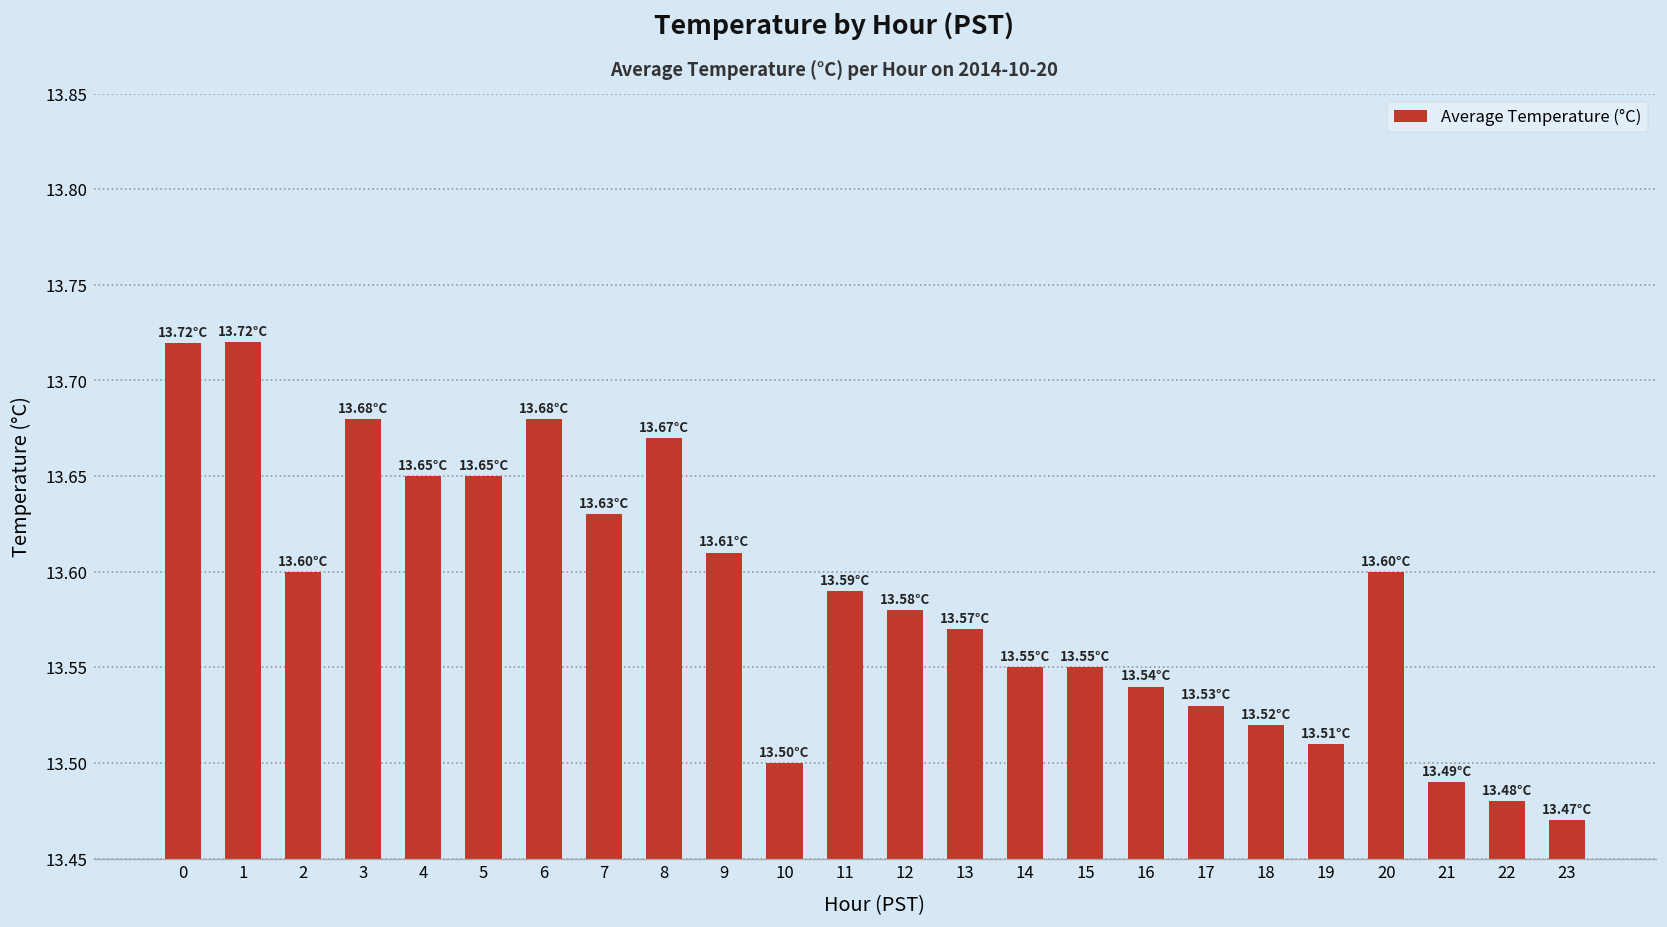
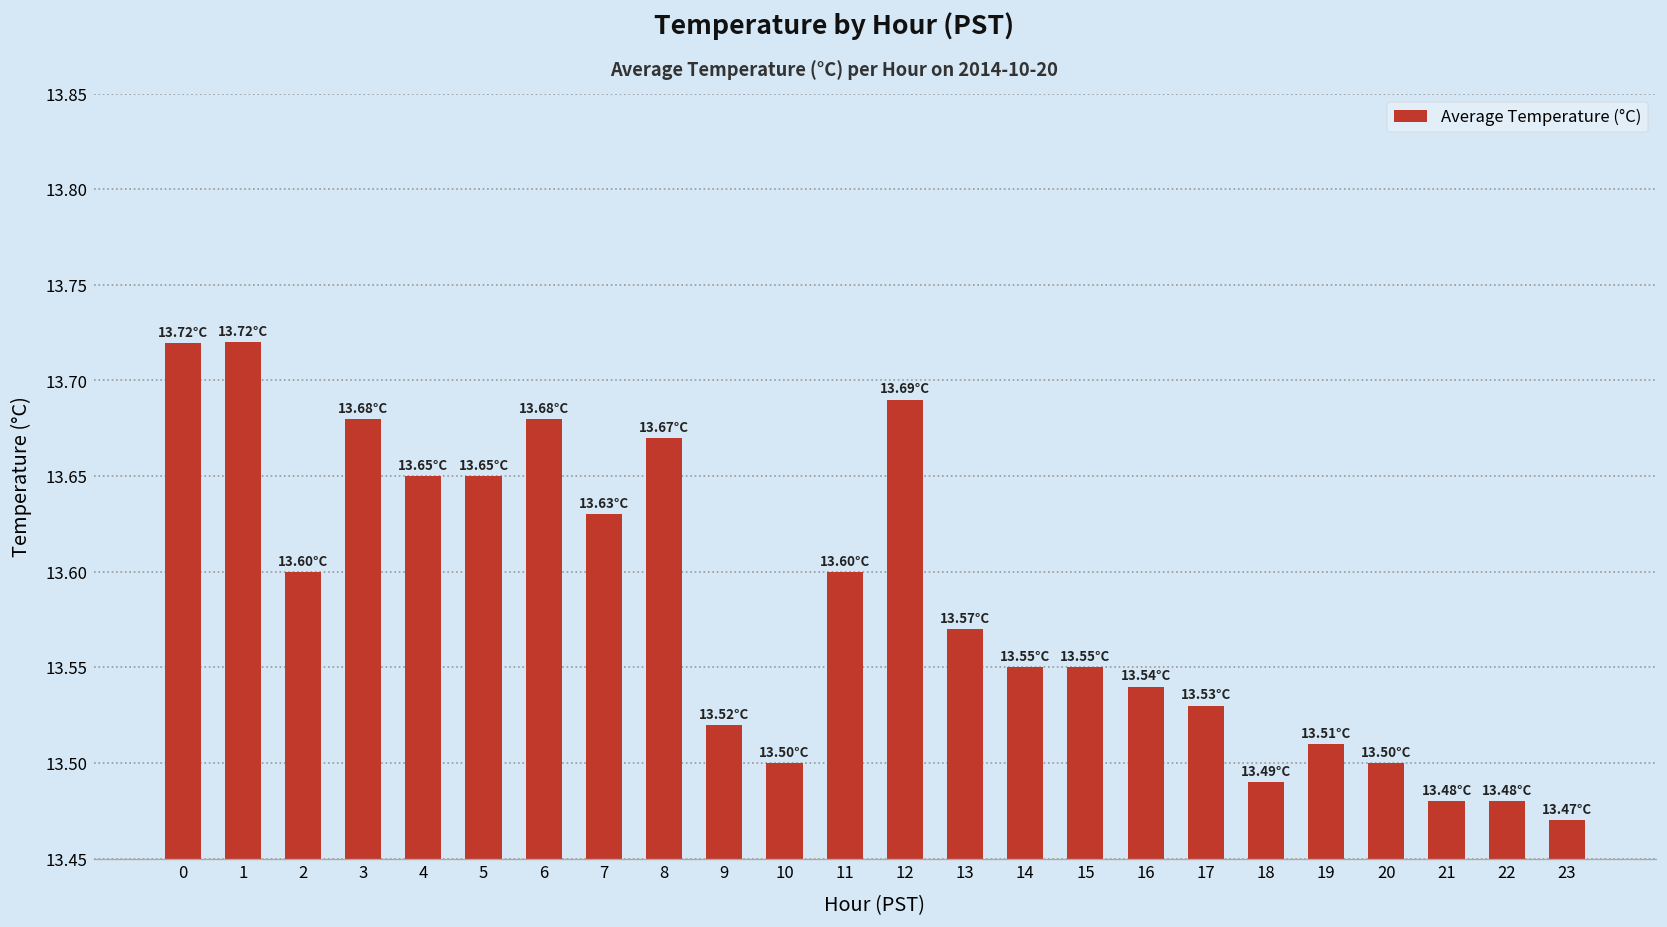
9: 13.61°C -> 13.52°C
11: 13.59°C -> 13.60°C
12: 13.58°C -> 13.69°C
18: 13.52°C -> 13.49°C
20: 13.60°C -> 13.50°C
21: 13.49°C -> 13.48°C
